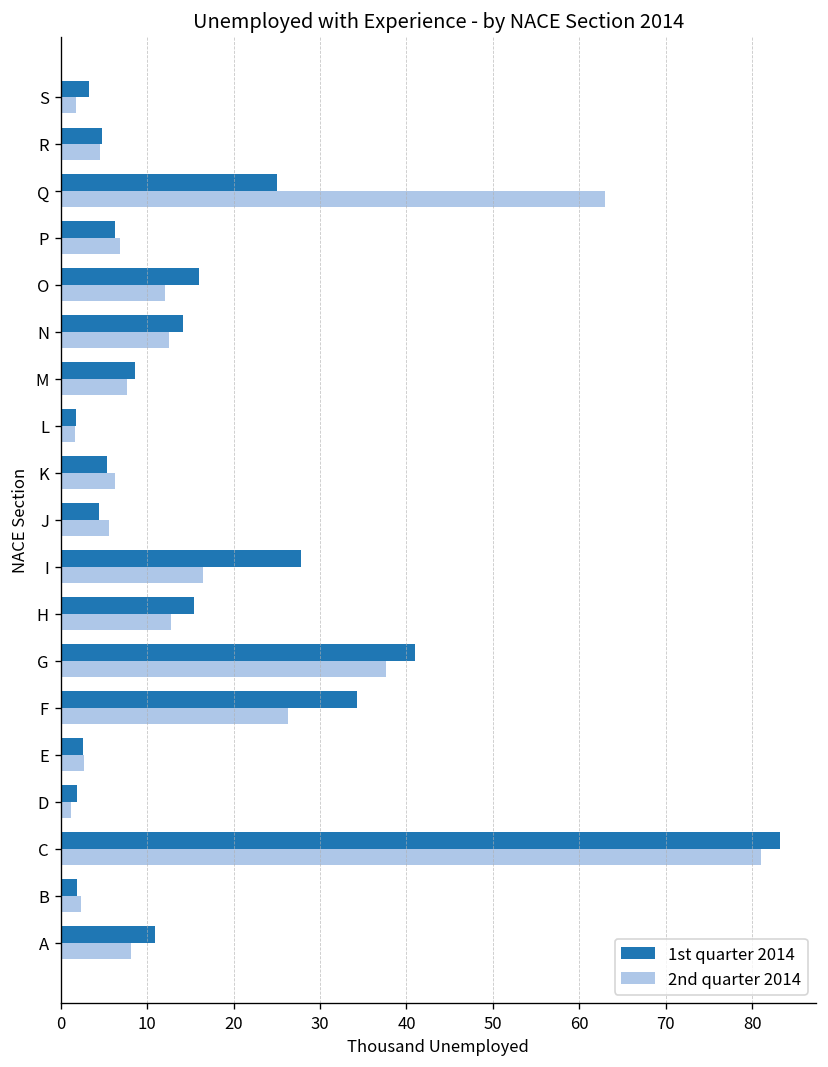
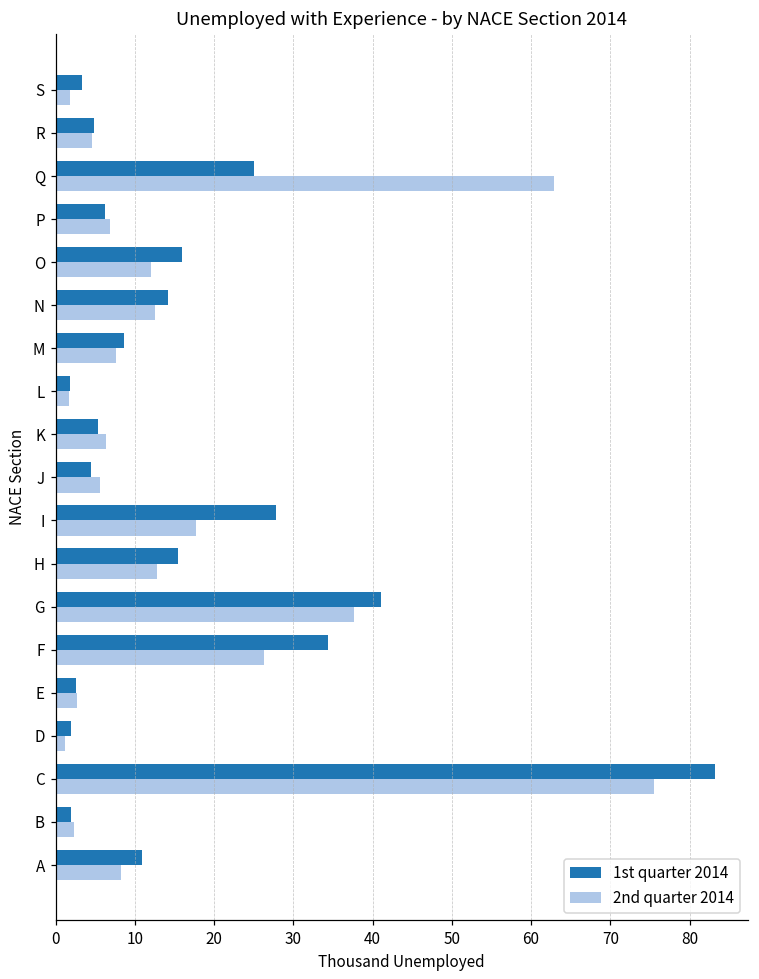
2nd quarter 2014, I: 16 -> 18
2nd quarter 2014, C: 81 -> 75
